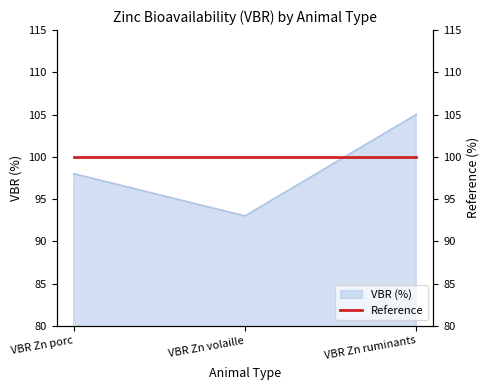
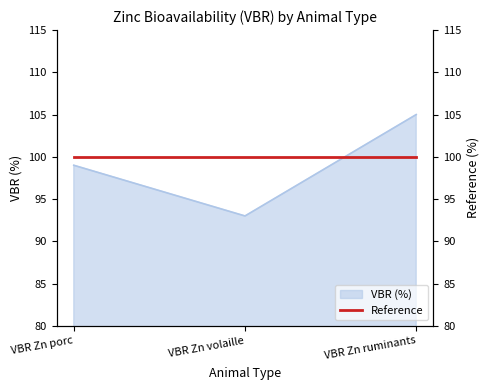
VBR (%), VBR Zn porc: 98 -> 99
